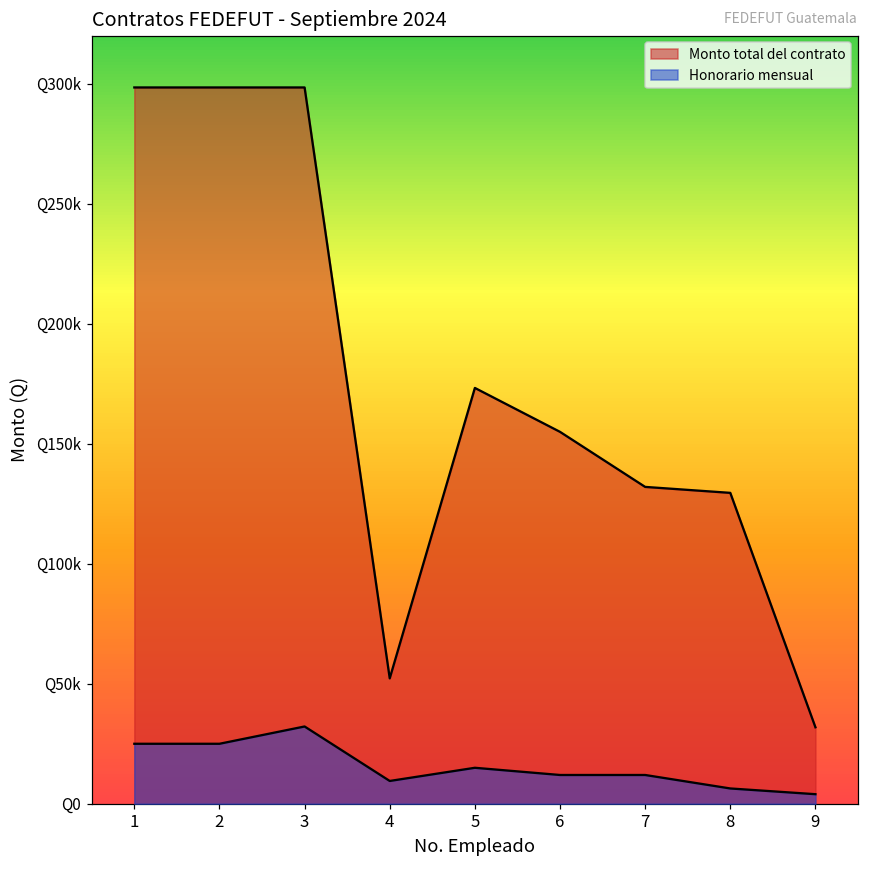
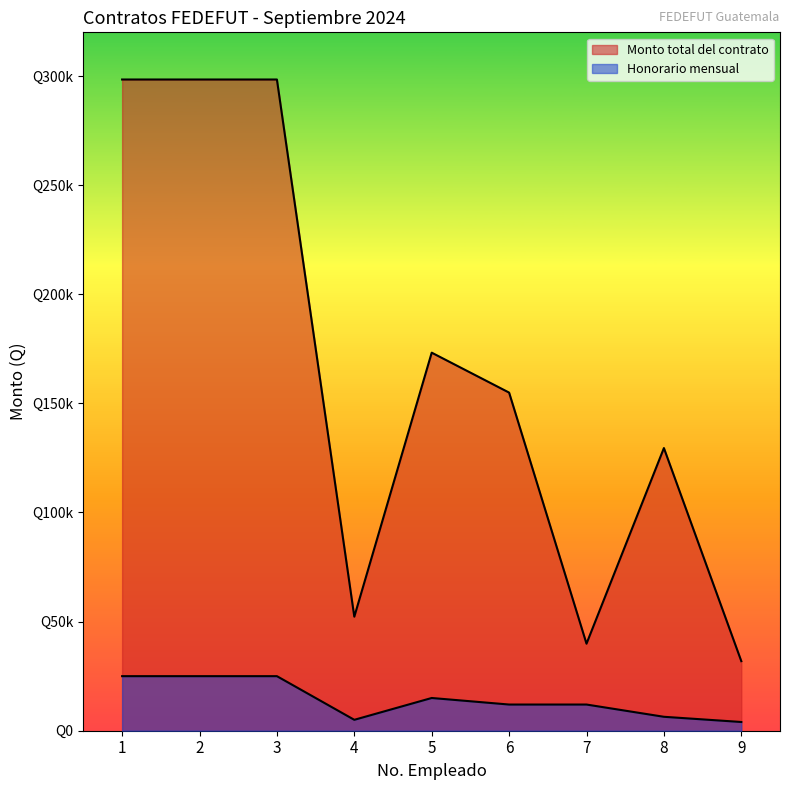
Honorario mensual, 3: Q32000 -> Q25000
Honorario mensual, 4: Q10000 -> Q5000
Monto total del contrato, 7: Q132000 -> Q40000
